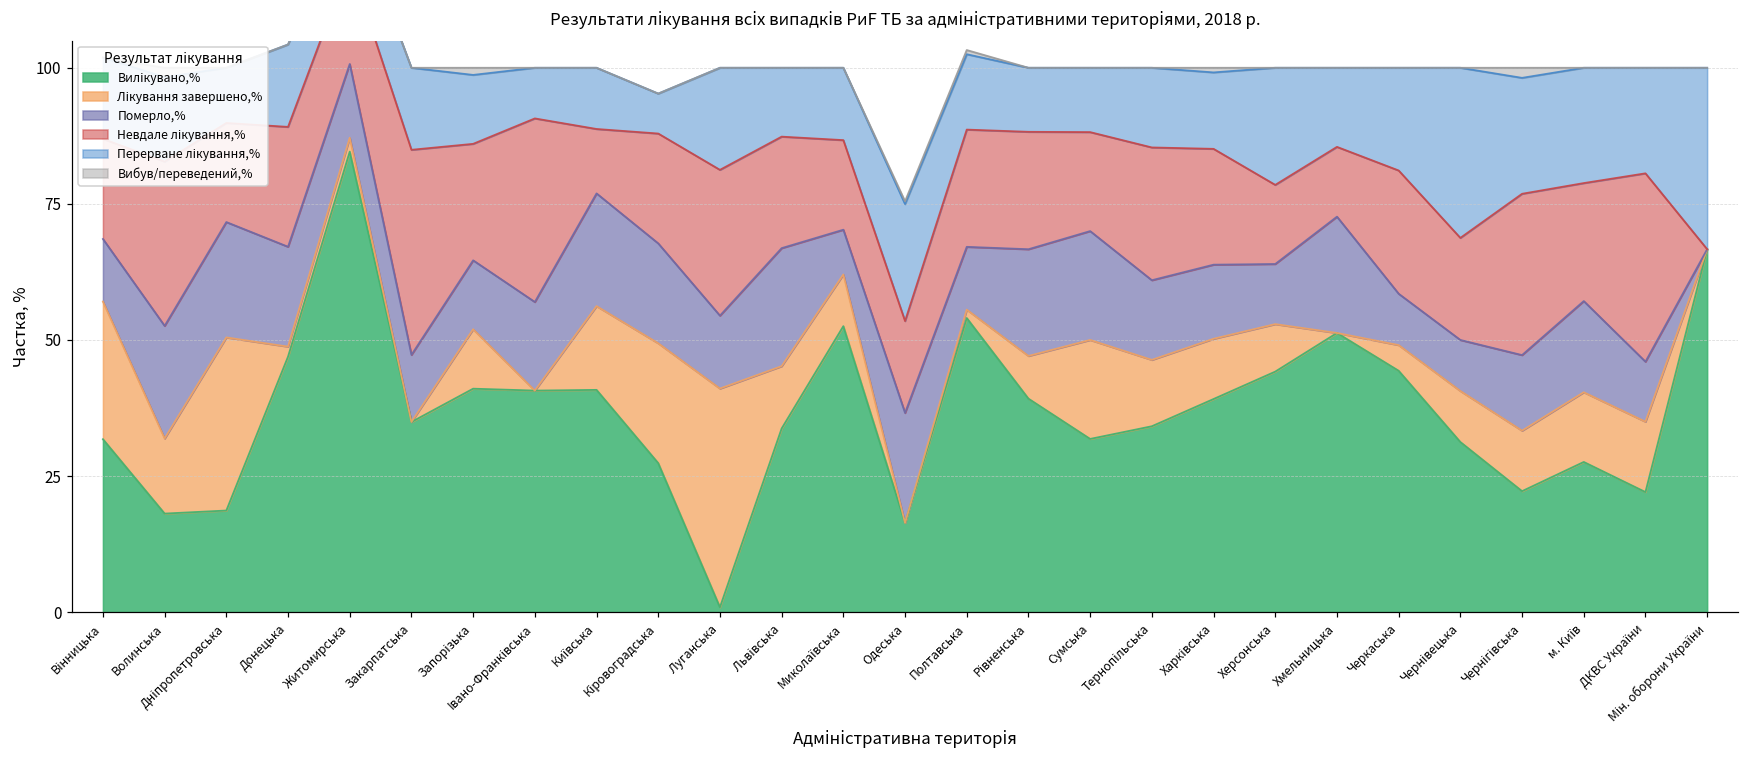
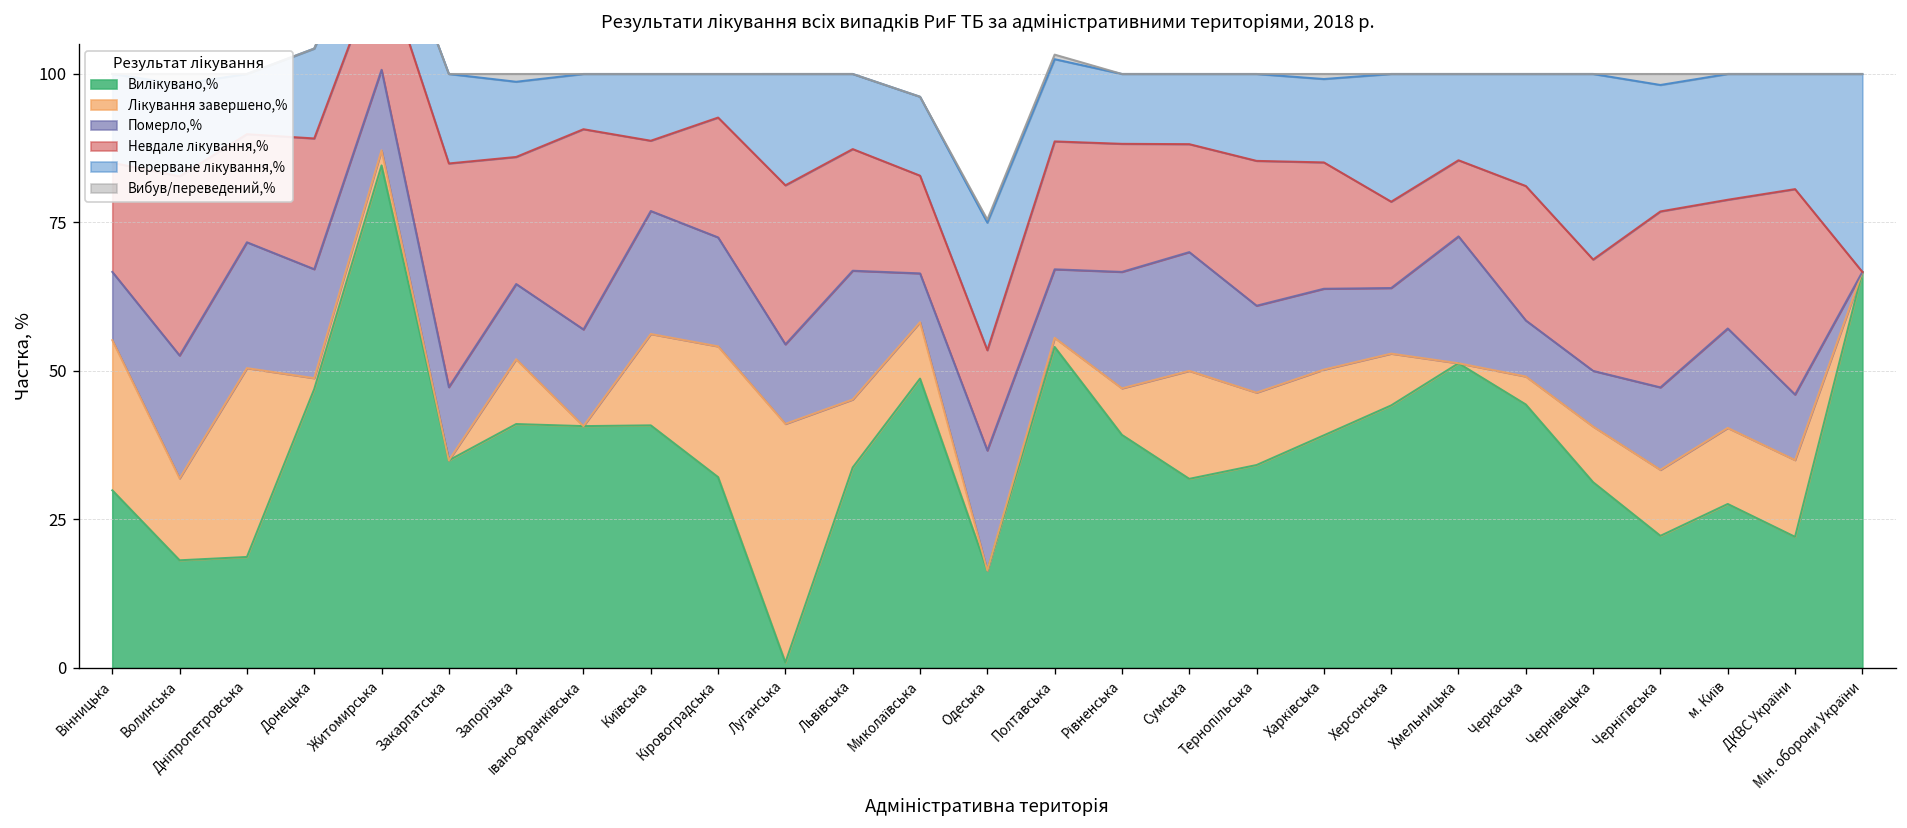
Вилікувано,%, Вінницька: 32 -> 30
Вилікувано,%, Кіровоградська: 27 -> 32
Вилікувано,%, Миколаївська: 53 -> 49
